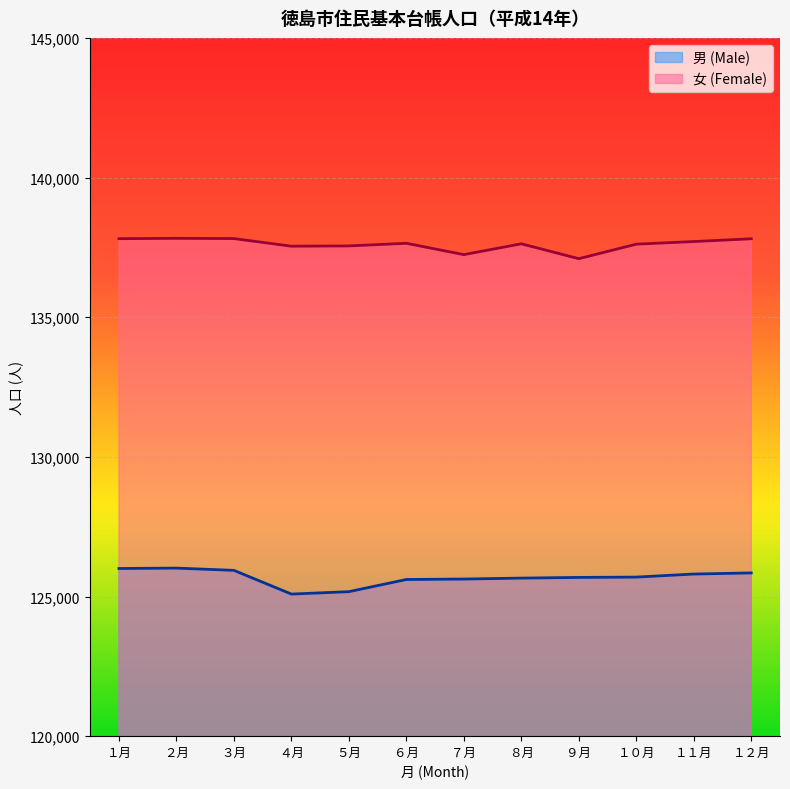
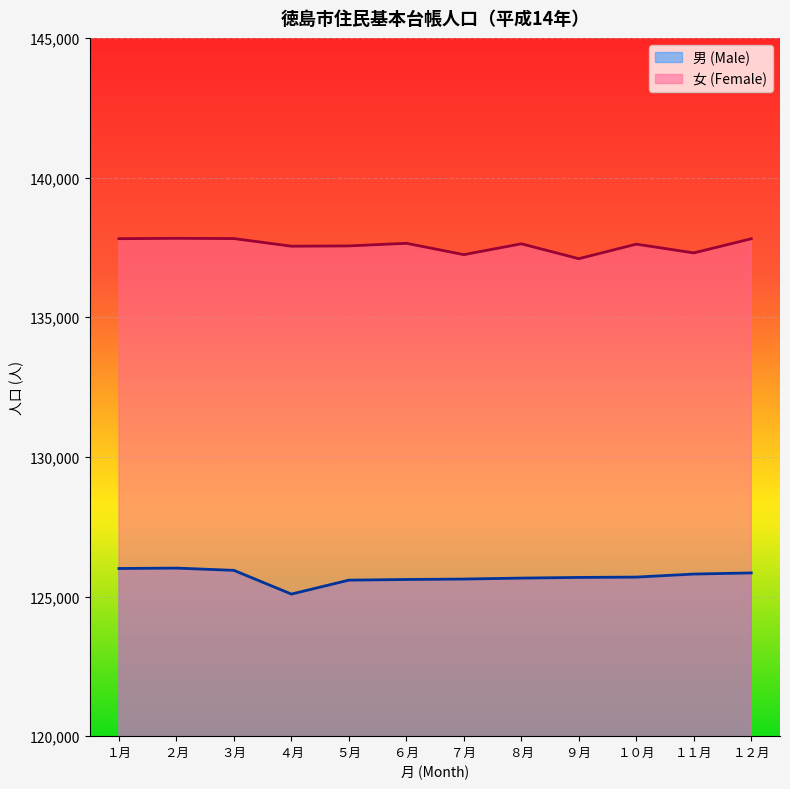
男 (Male), ５月: 125,200 -> 125,600
女 (Female), １１月: 137,700 -> 137,300
